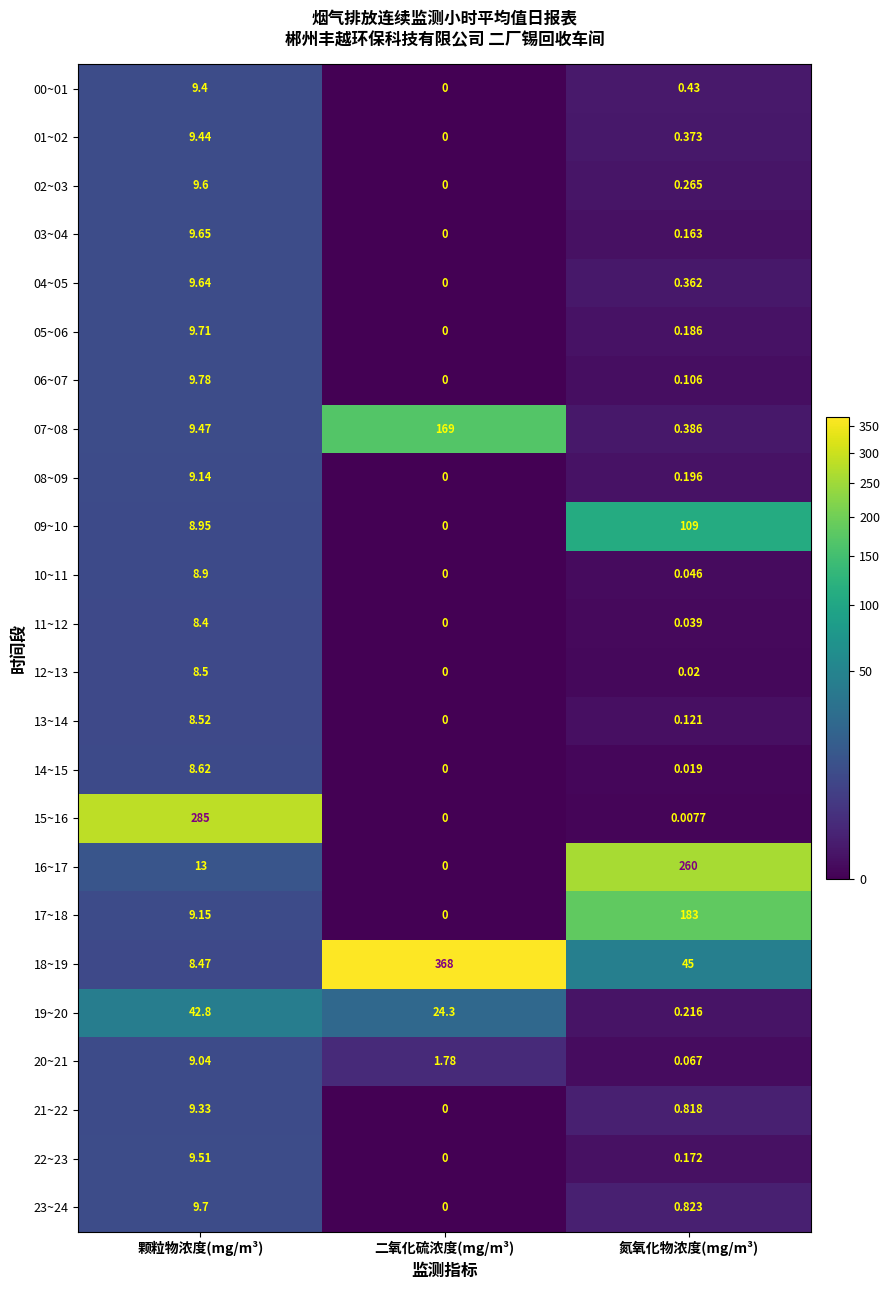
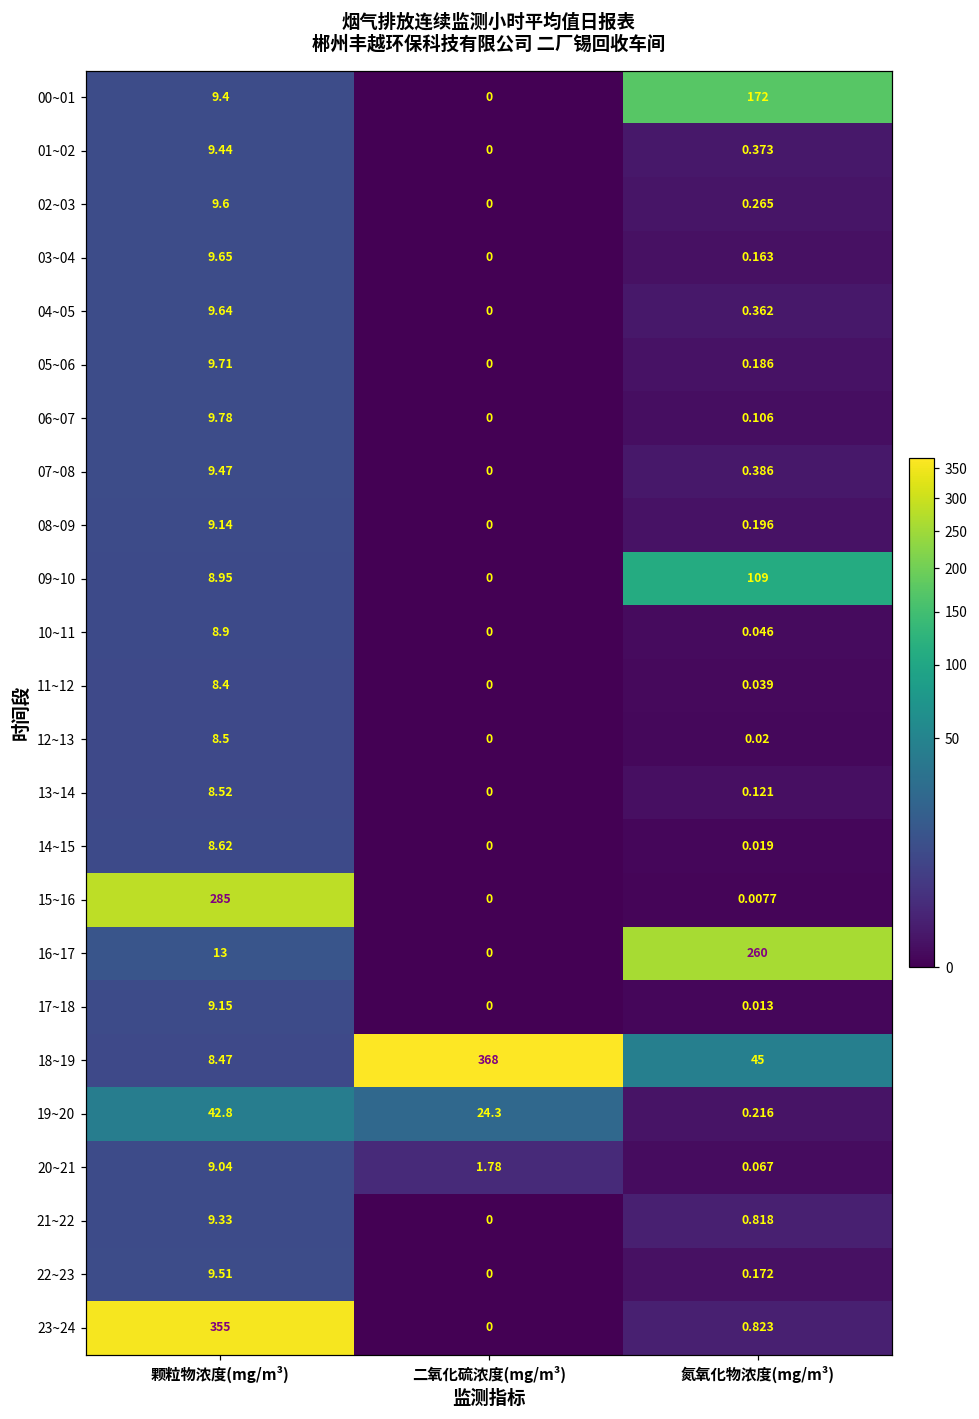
00~01, 氮氧化物浓度(mg/m³): 0.43 -> 172
07~08, 二氧化硫浓度(mg/m³): 169 -> 0
17~18, 氮氧化物浓度(mg/m³): 183 -> 0.013
23~24, 颗粒物浓度(mg/m³): 9.7 -> 355
